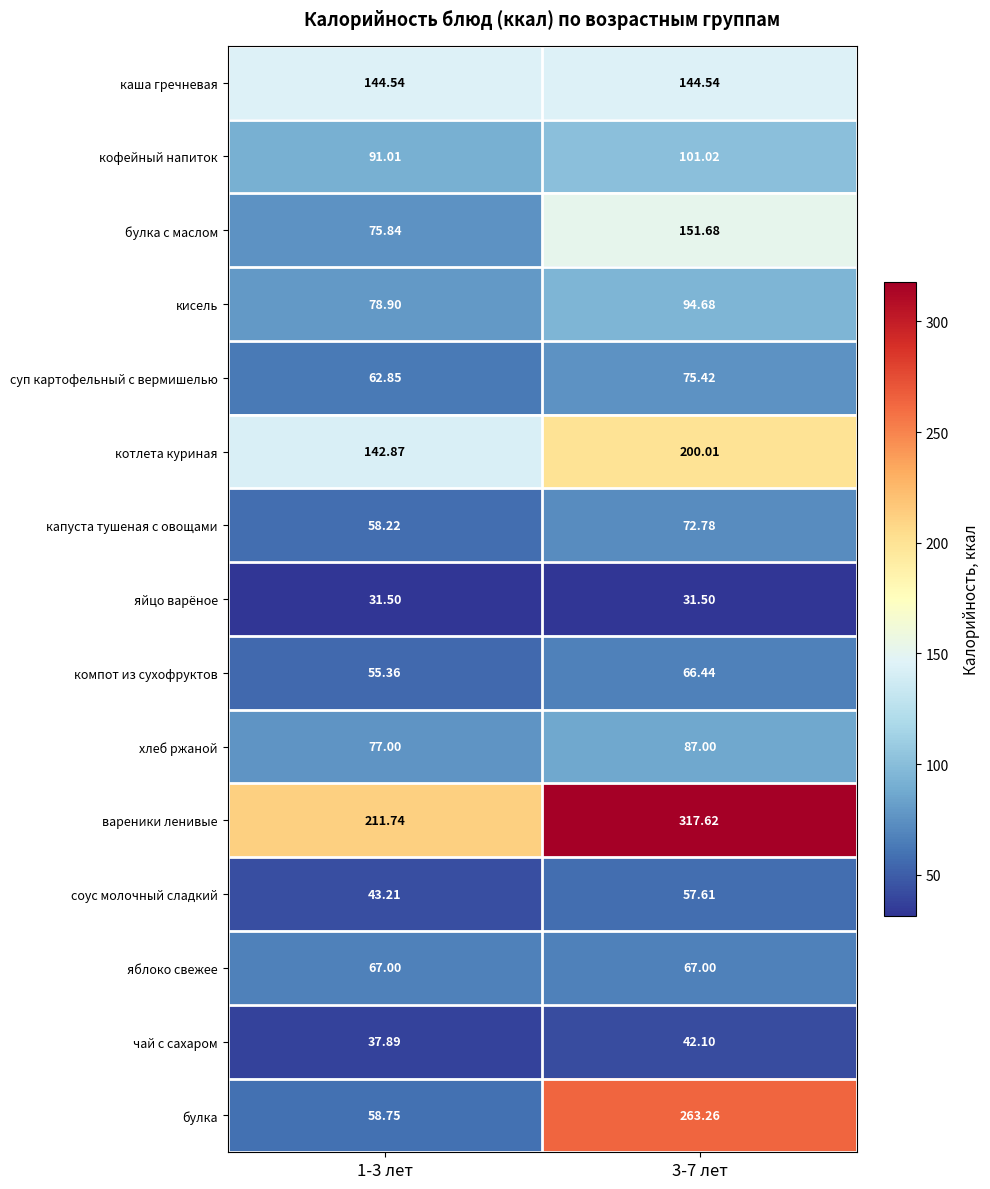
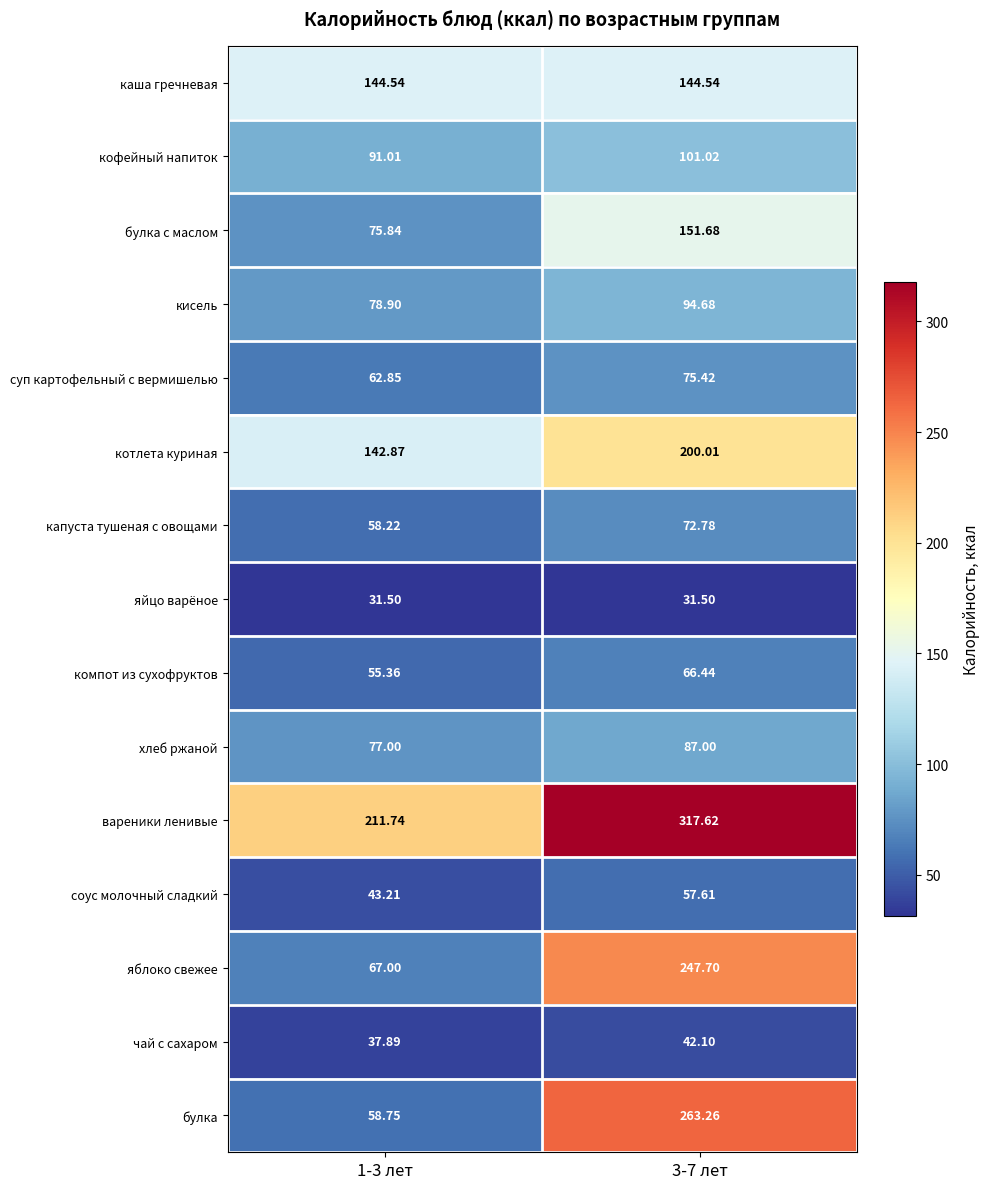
яблоко свежее, 3-7 лет: 67.00 -> 247.70
